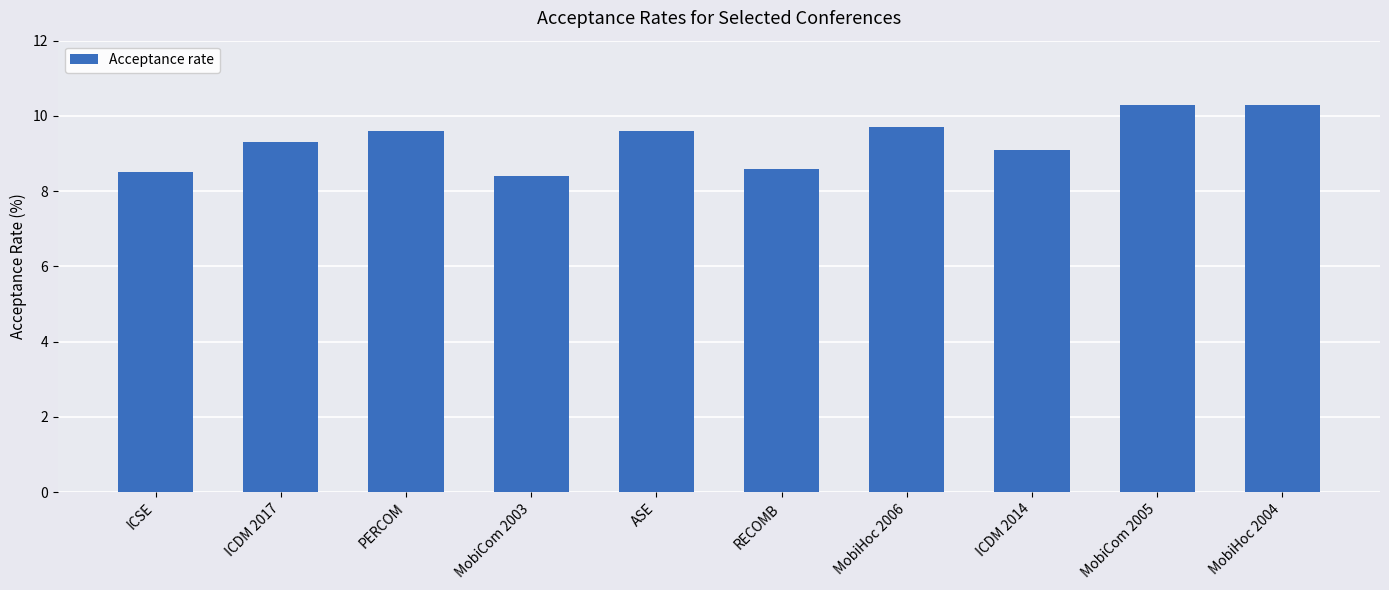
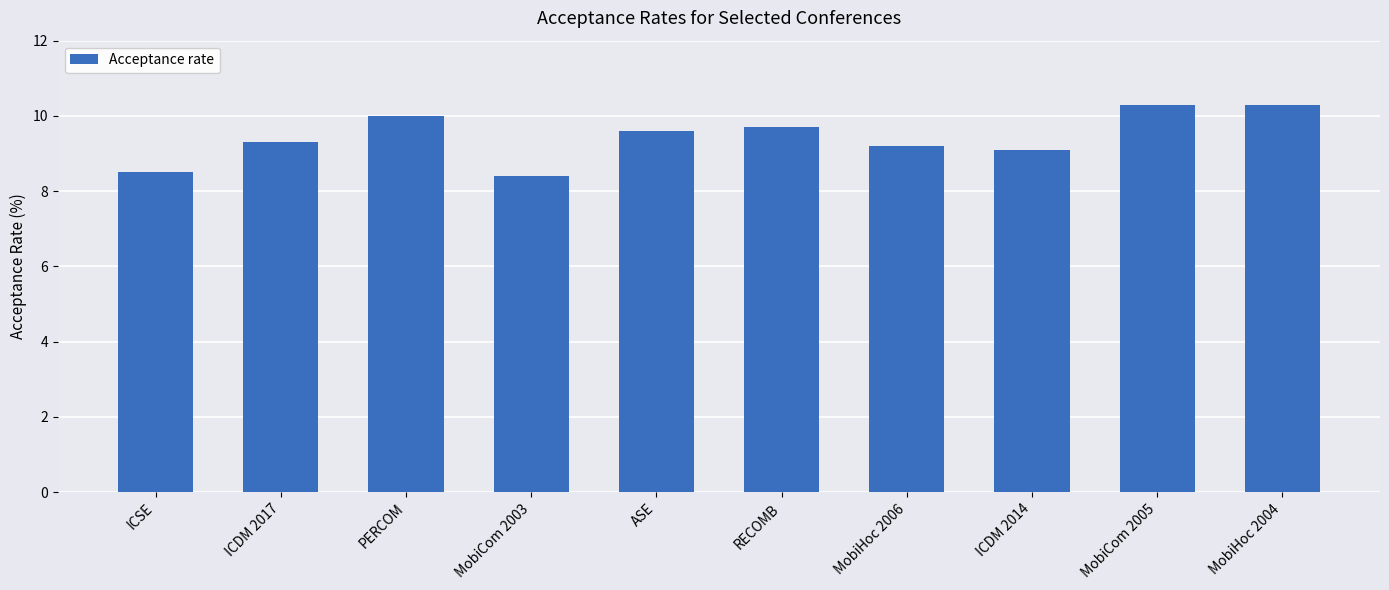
PERCOM: 9.6 -> 10.0
RECOMB: 8.6 -> 9.7
MobiHoc 2006: 9.7 -> 9.2
